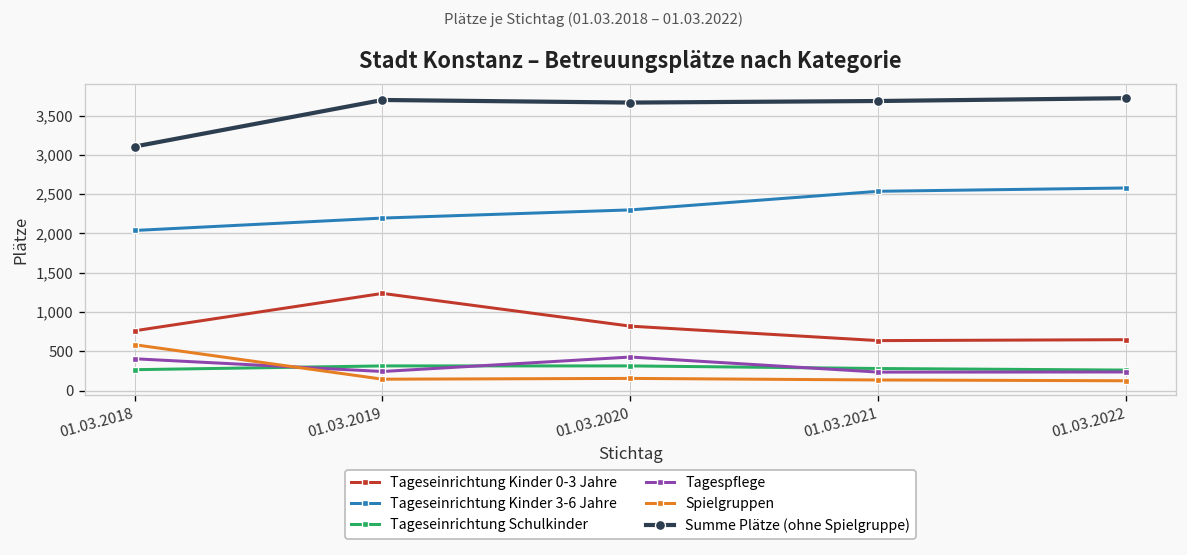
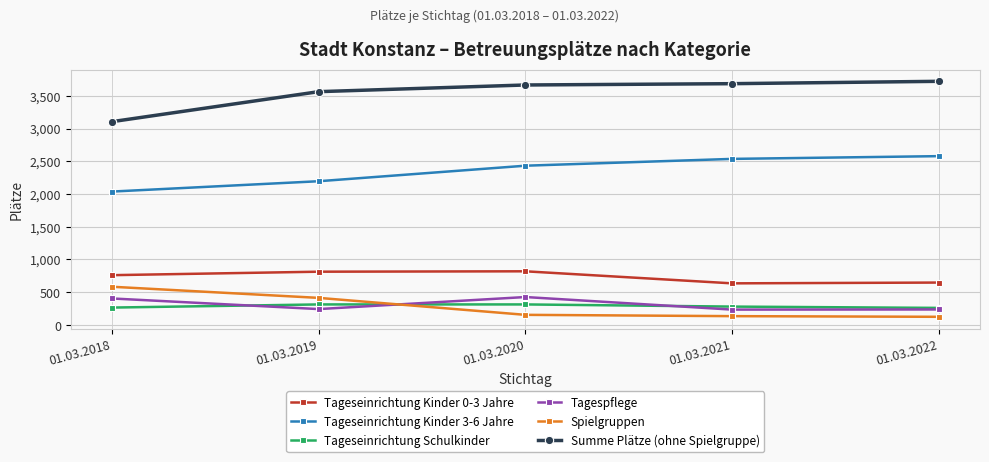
Tageseinrichtung Kinder 0-3 Jahre, 01.03.2019: 1,200 -> 800
Spielgruppen, 01.03.2019: 100 -> 400
Summe Plätze (ohne Spielgruppe), 01.03.2019: 3,700 -> 3,600
Tageseinrichtung Kinder 3-6 Jahre, 01.03.2020: 2,300 -> 2,400
